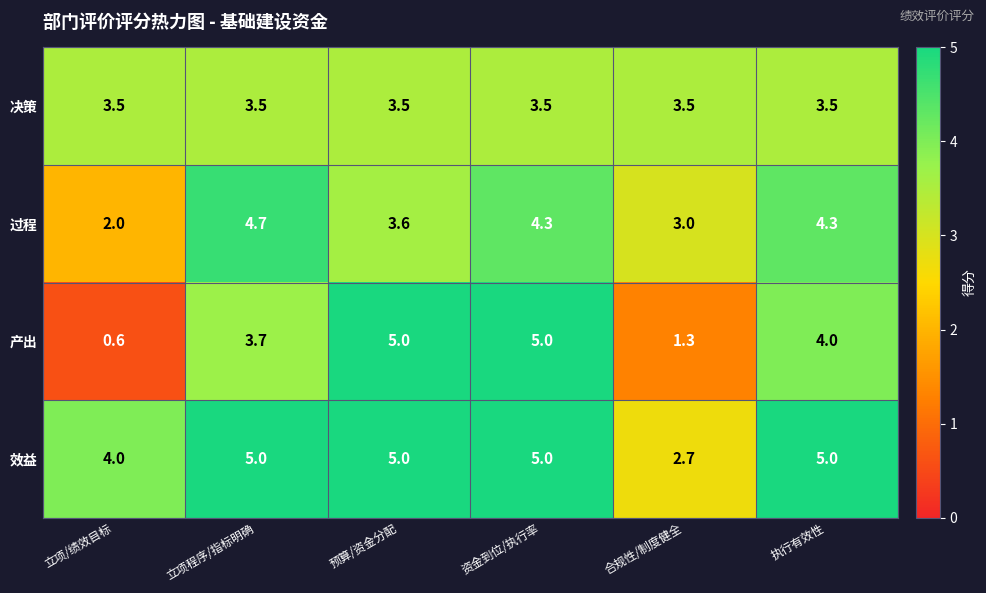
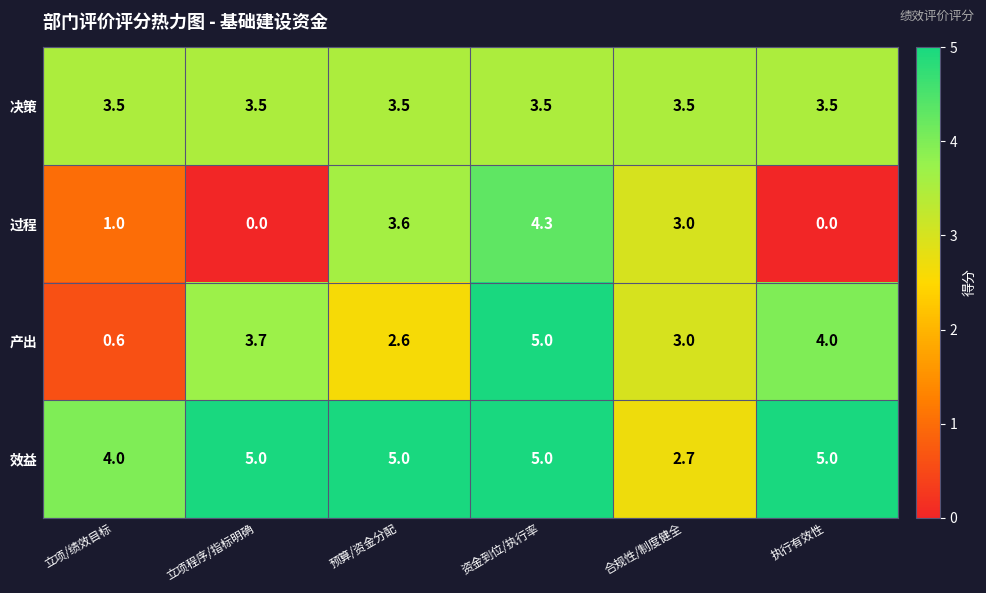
过程, 立项/绩效目标: 2.0 -> 1.0
过程, 立项程序/指标明确: 4.7 -> 0.0
过程, 执行有效性: 4.3 -> 0.0
产出, 预算/资金分配: 5.0 -> 2.6
产出, 合规性/制度健全: 1.3 -> 3.0
